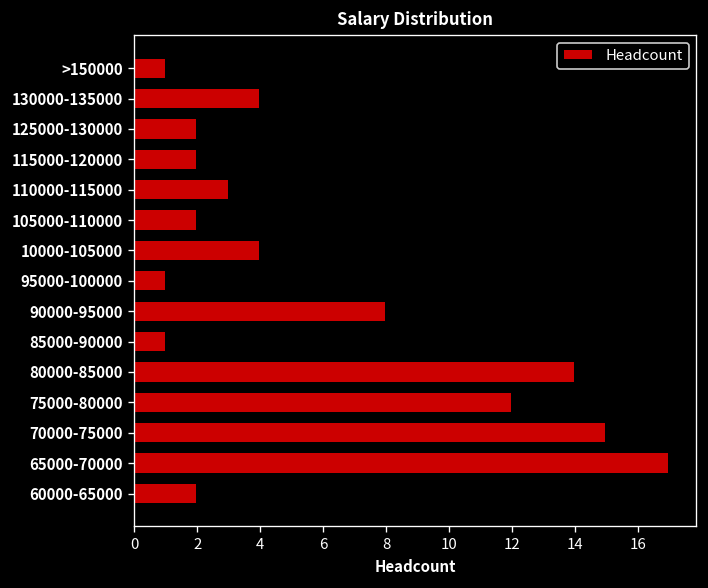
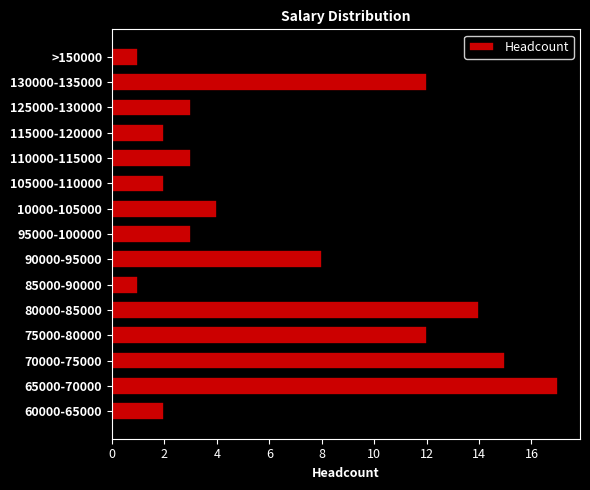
130000-135000: 4 -> 12
125000-130000: 2 -> 3
95000-100000: 1 -> 3
